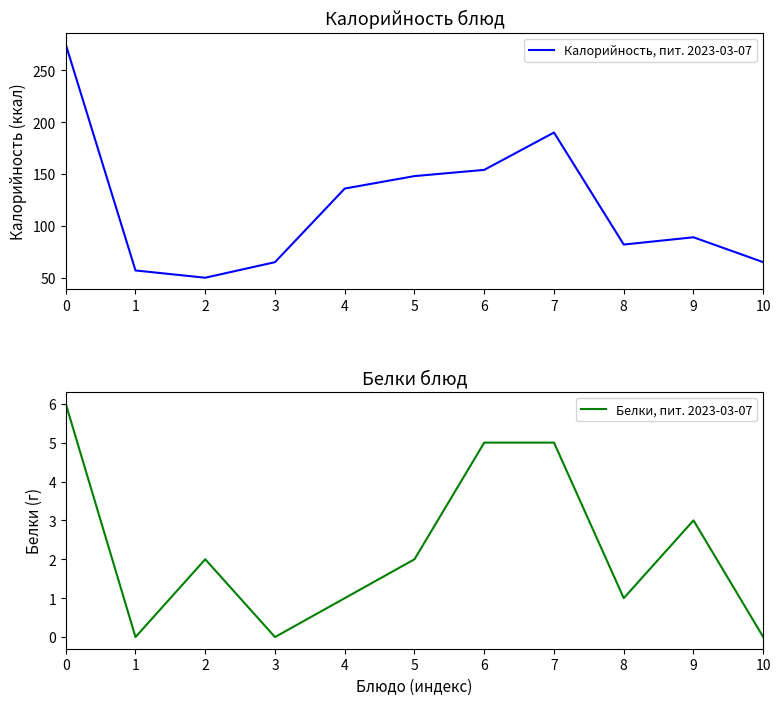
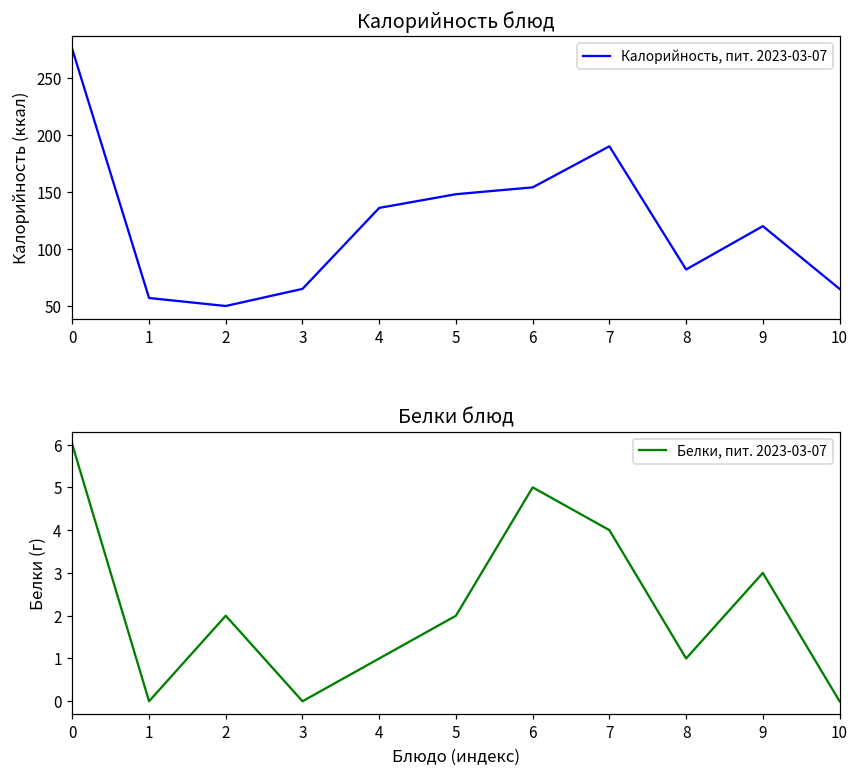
Калорийность блюд, 9: 89 -> 120
Белки блюд, 7: 5 -> 4
